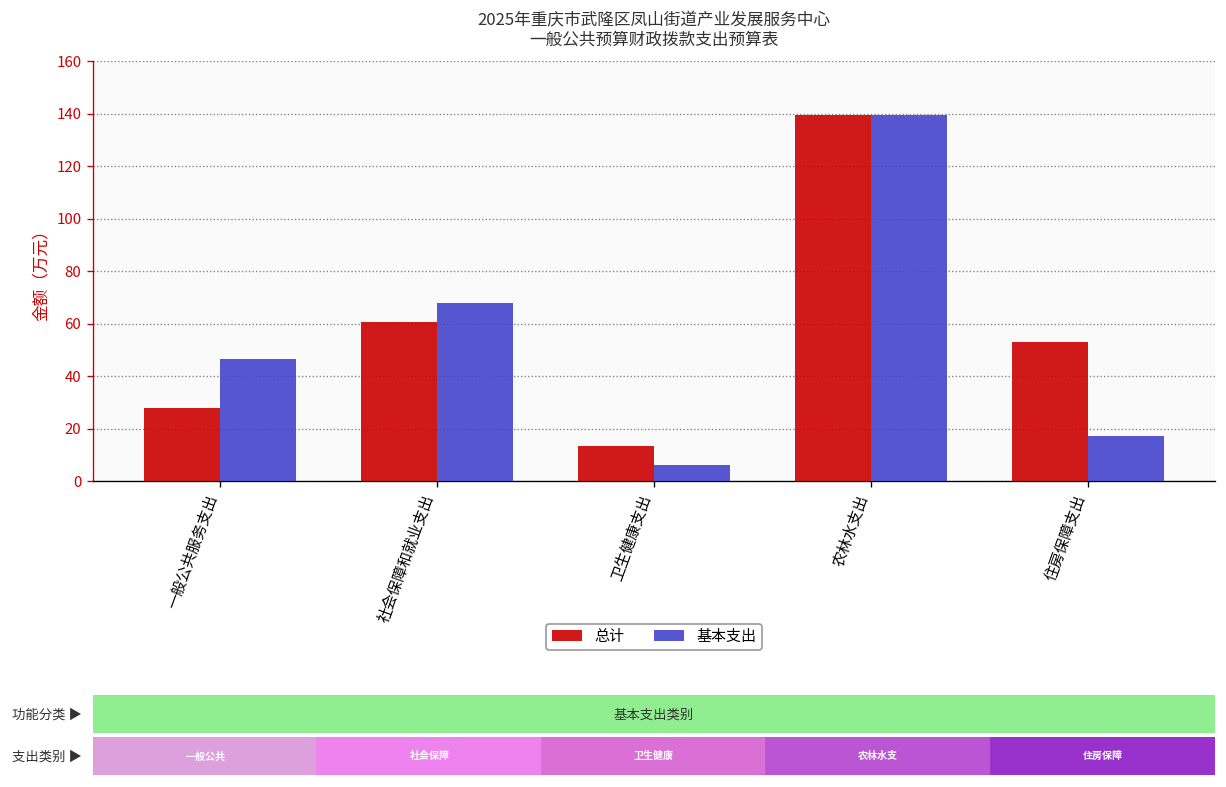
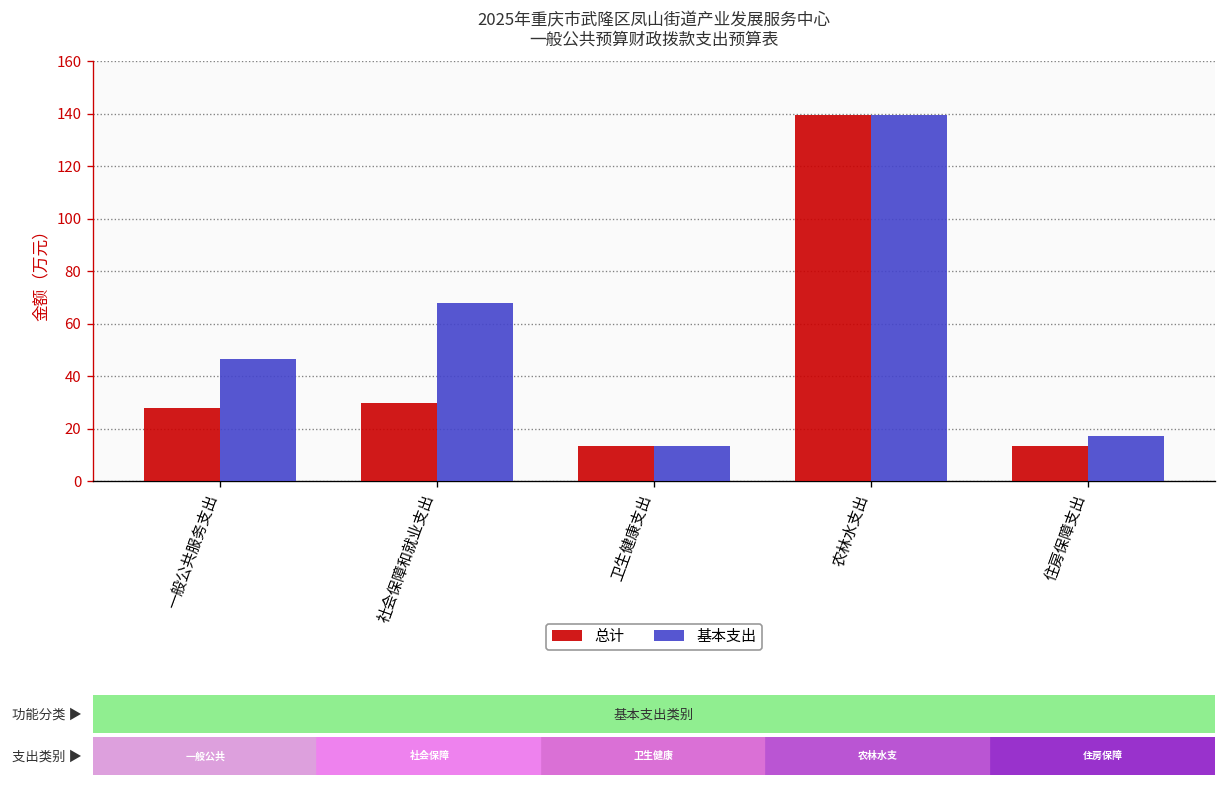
总计, 社会保障和就业支出: 61 -> 30
基本支出, 卫生健康支出: 6 -> 13
总计, 住房保障支出: 53 -> 13
